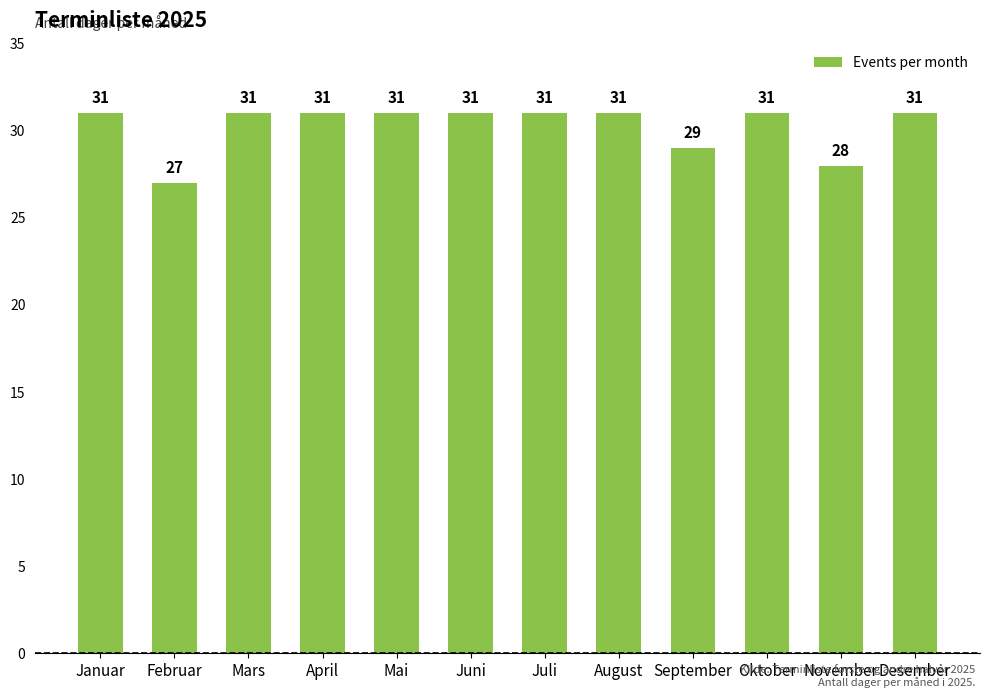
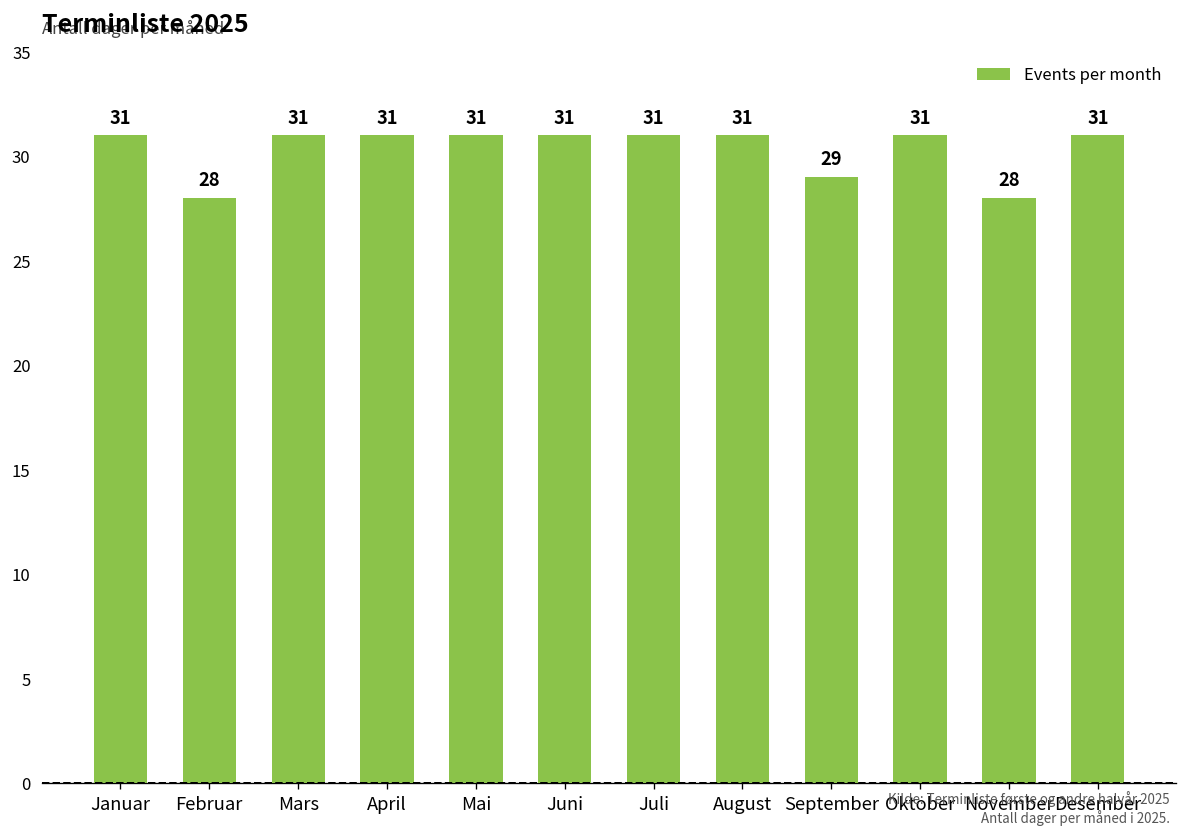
Februar: 27 -> 28
